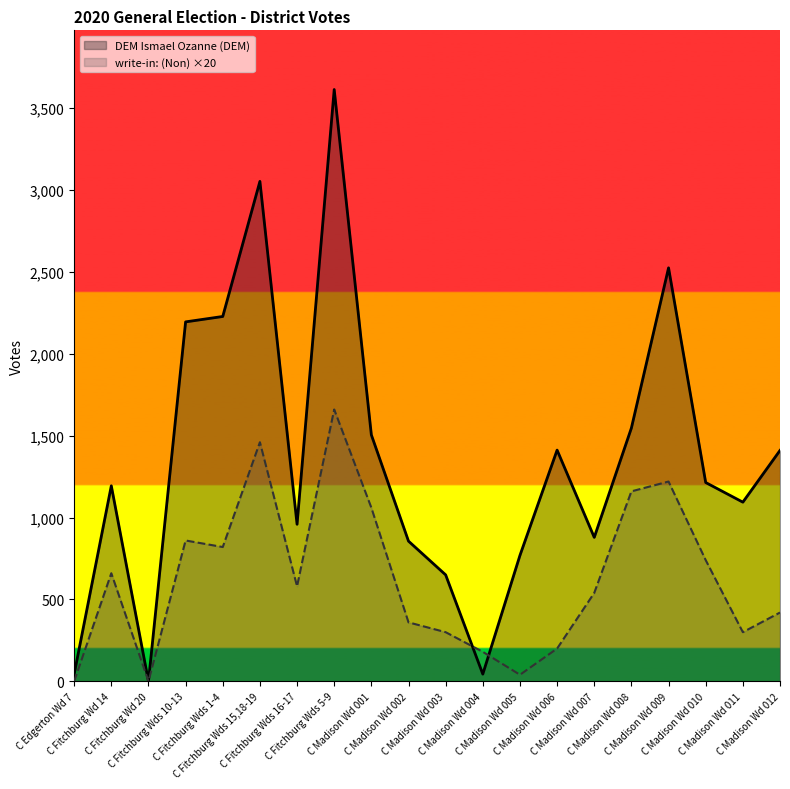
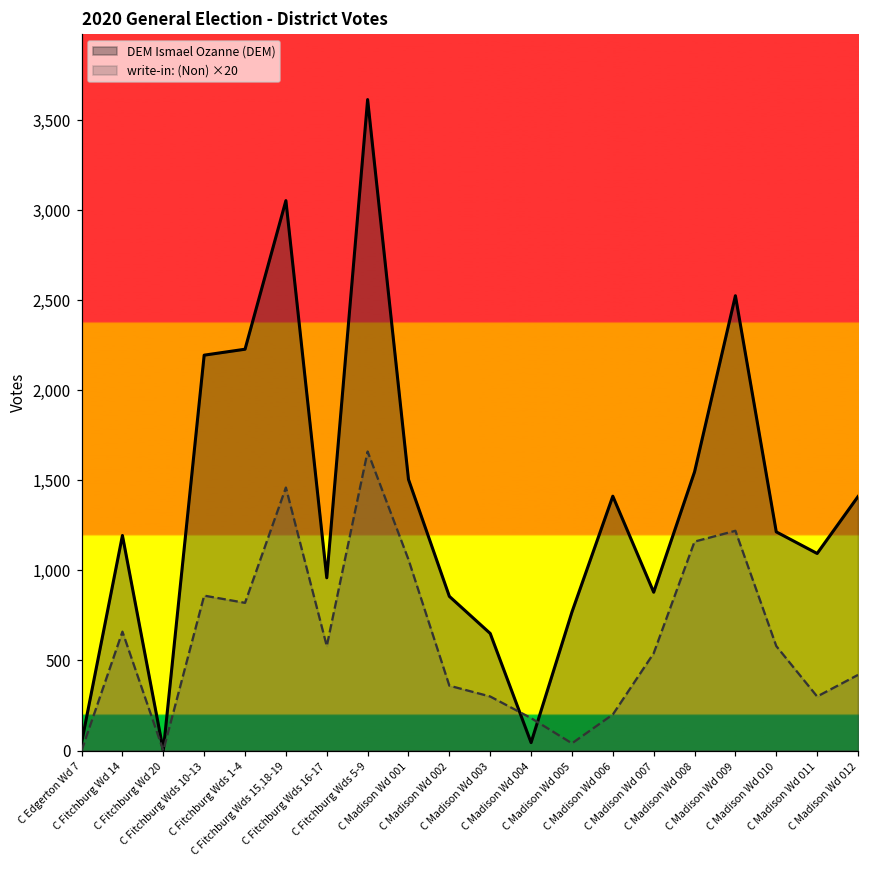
write-in: (Non) ×20, C Madison Wd 010: 740 -> 580
